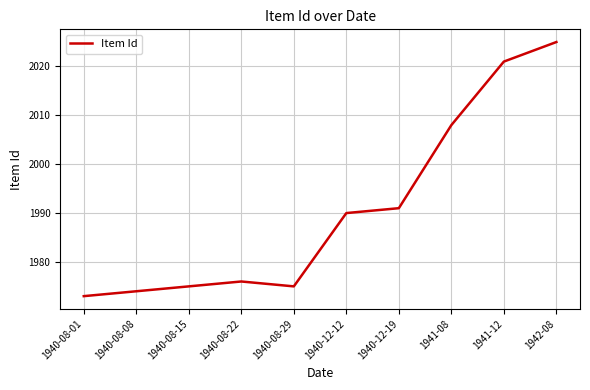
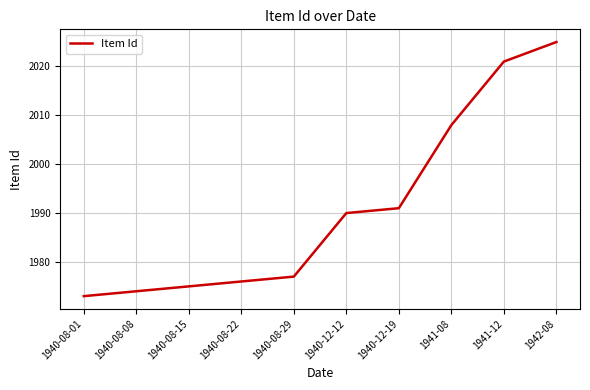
1940-08-29: 1975 -> 1977
